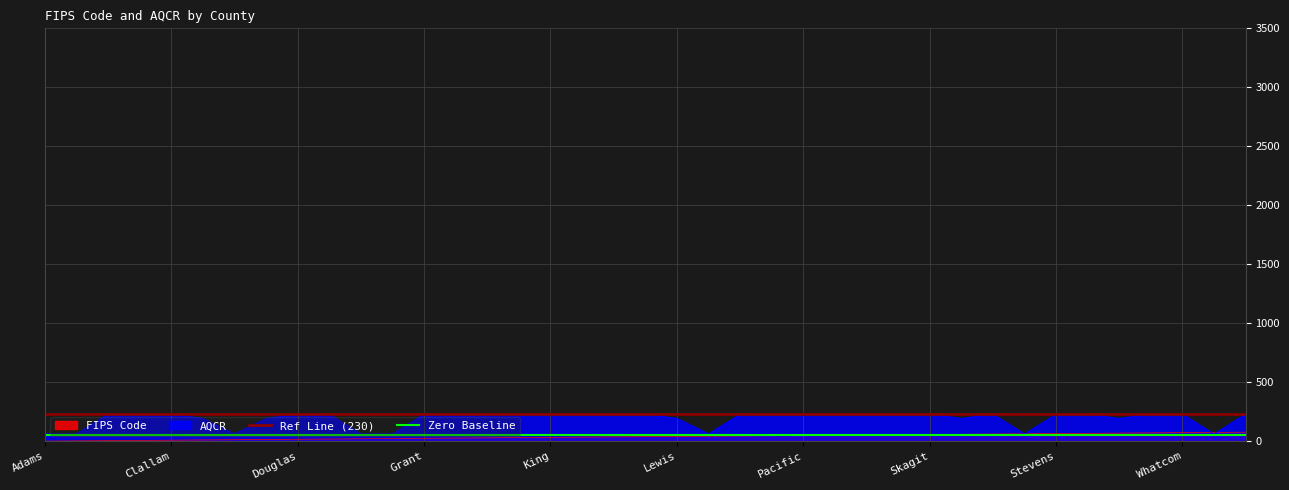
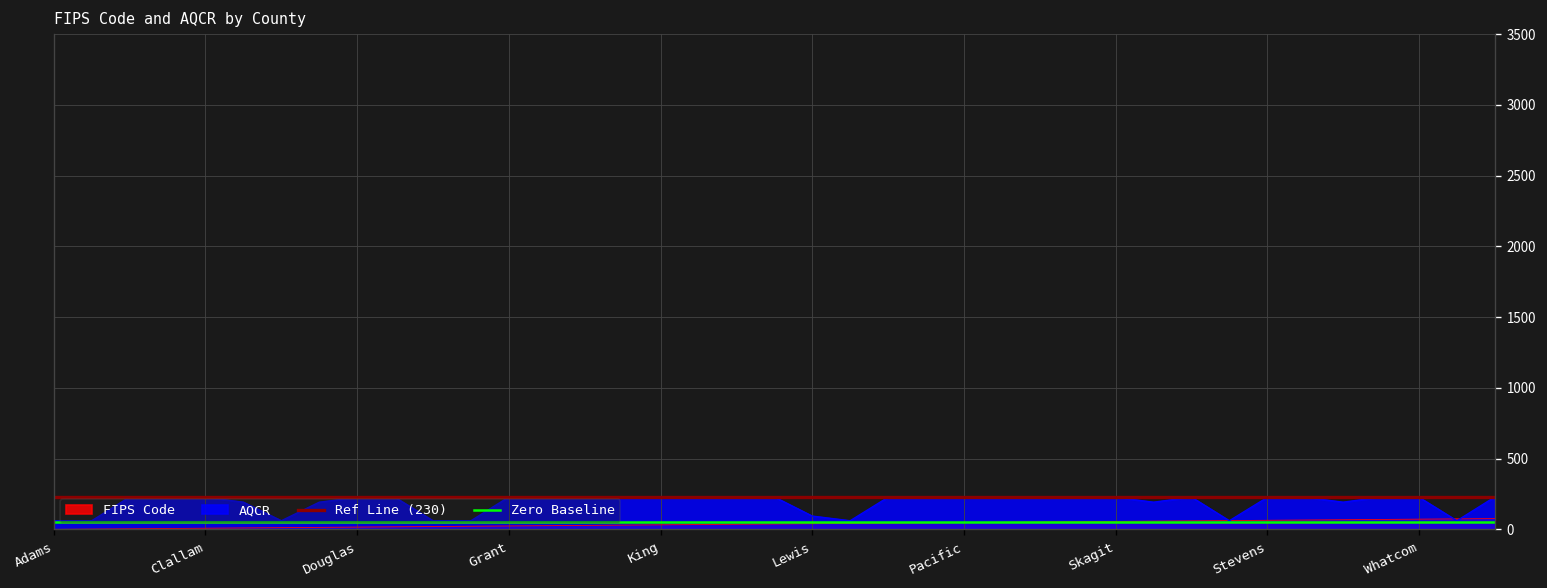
AQCR, Lewis: 190 -> 100
